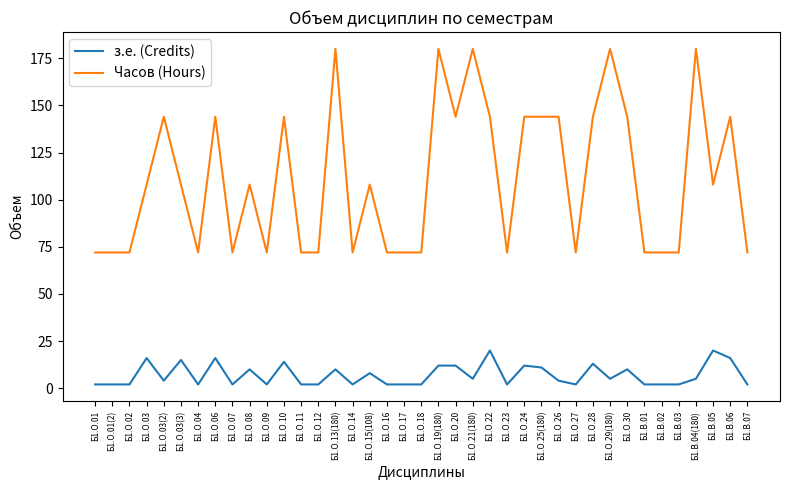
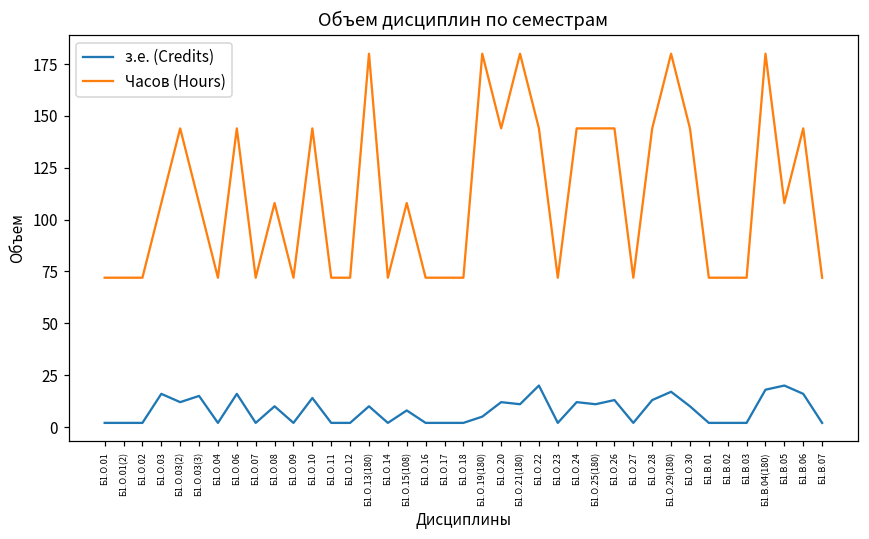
з.е. (Credits), Б1.О.03(2): 4 -> 12
з.е. (Credits), Б1.О.19(180): 12 -> 5
з.е. (Credits), Б1.О.21(180): 5 -> 11
з.е. (Credits), Б1.О.26: 4 -> 13
з.е. (Credits), Б1.О.29(180): 5 -> 17
з.е. (Credits), Б1.В.04(180): 5 -> 18
